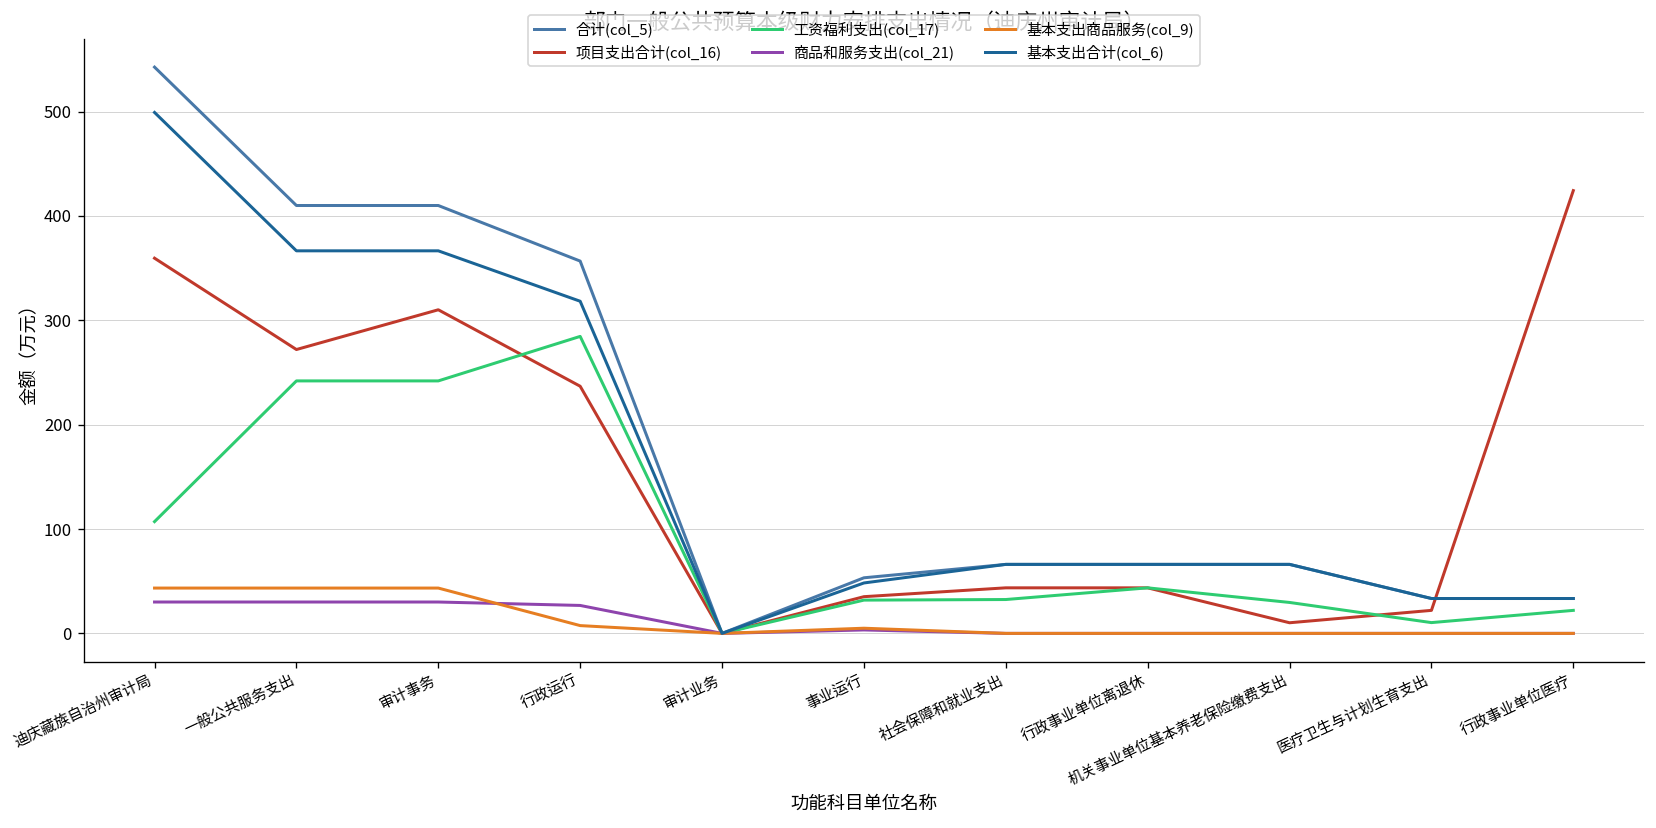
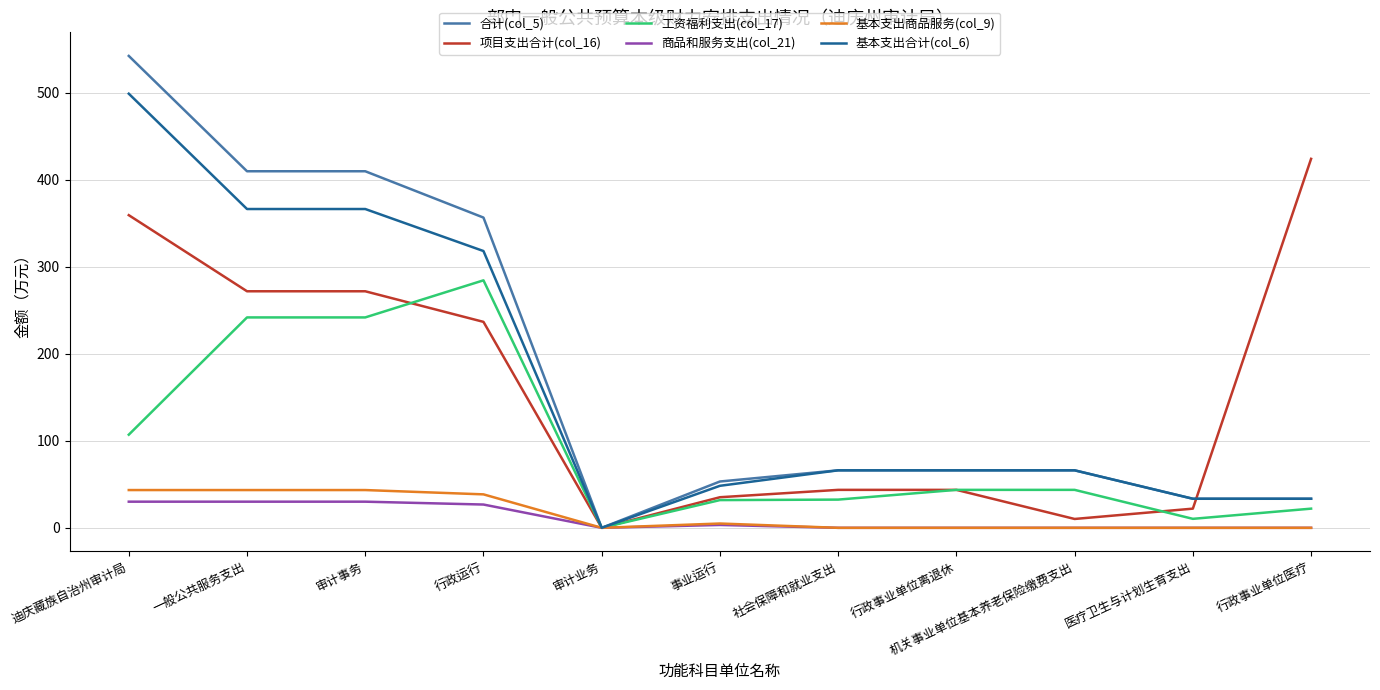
项目支出合计(col_16), 审计事务: 310 -> 270
基本支出商品服务(col_9), 行政运行: 10 -> 40
工资福利支出(col_17), 机关事业单位基本养老保险缴费支出: 30 -> 40
